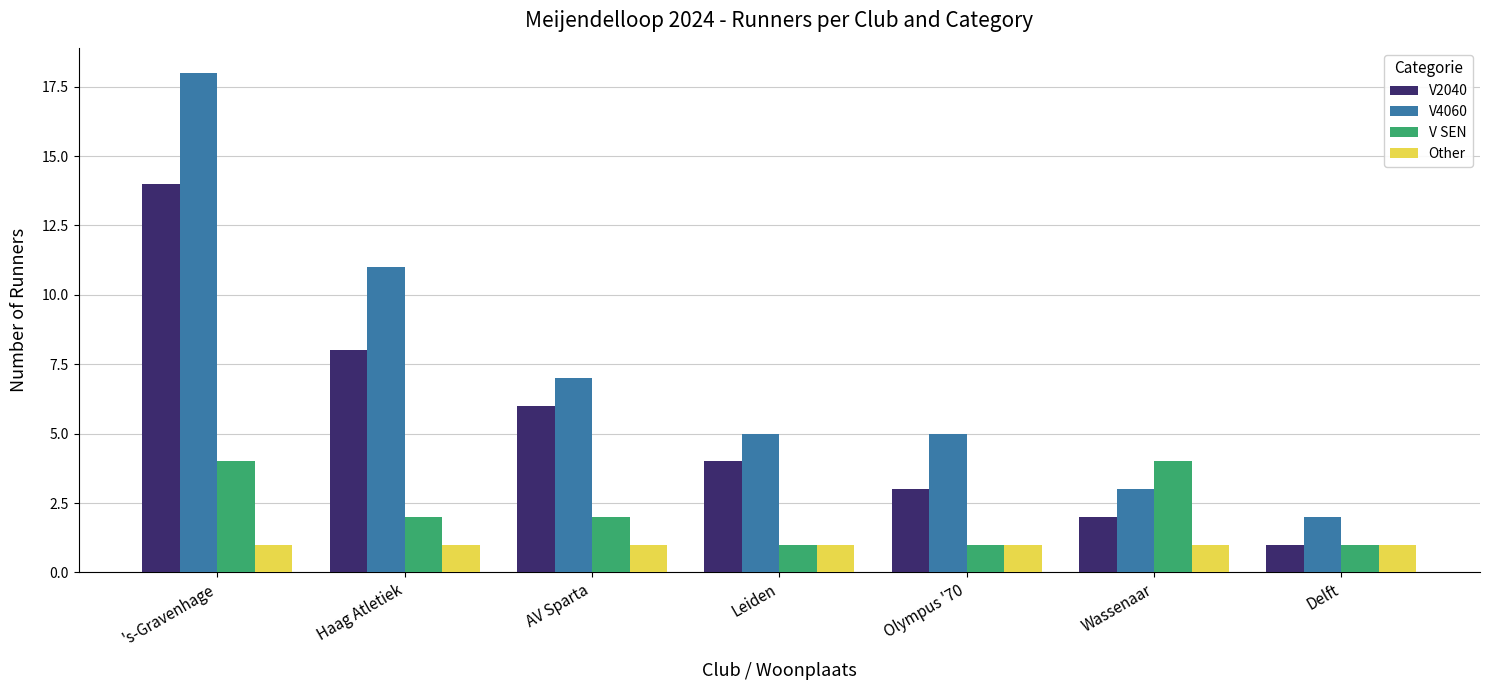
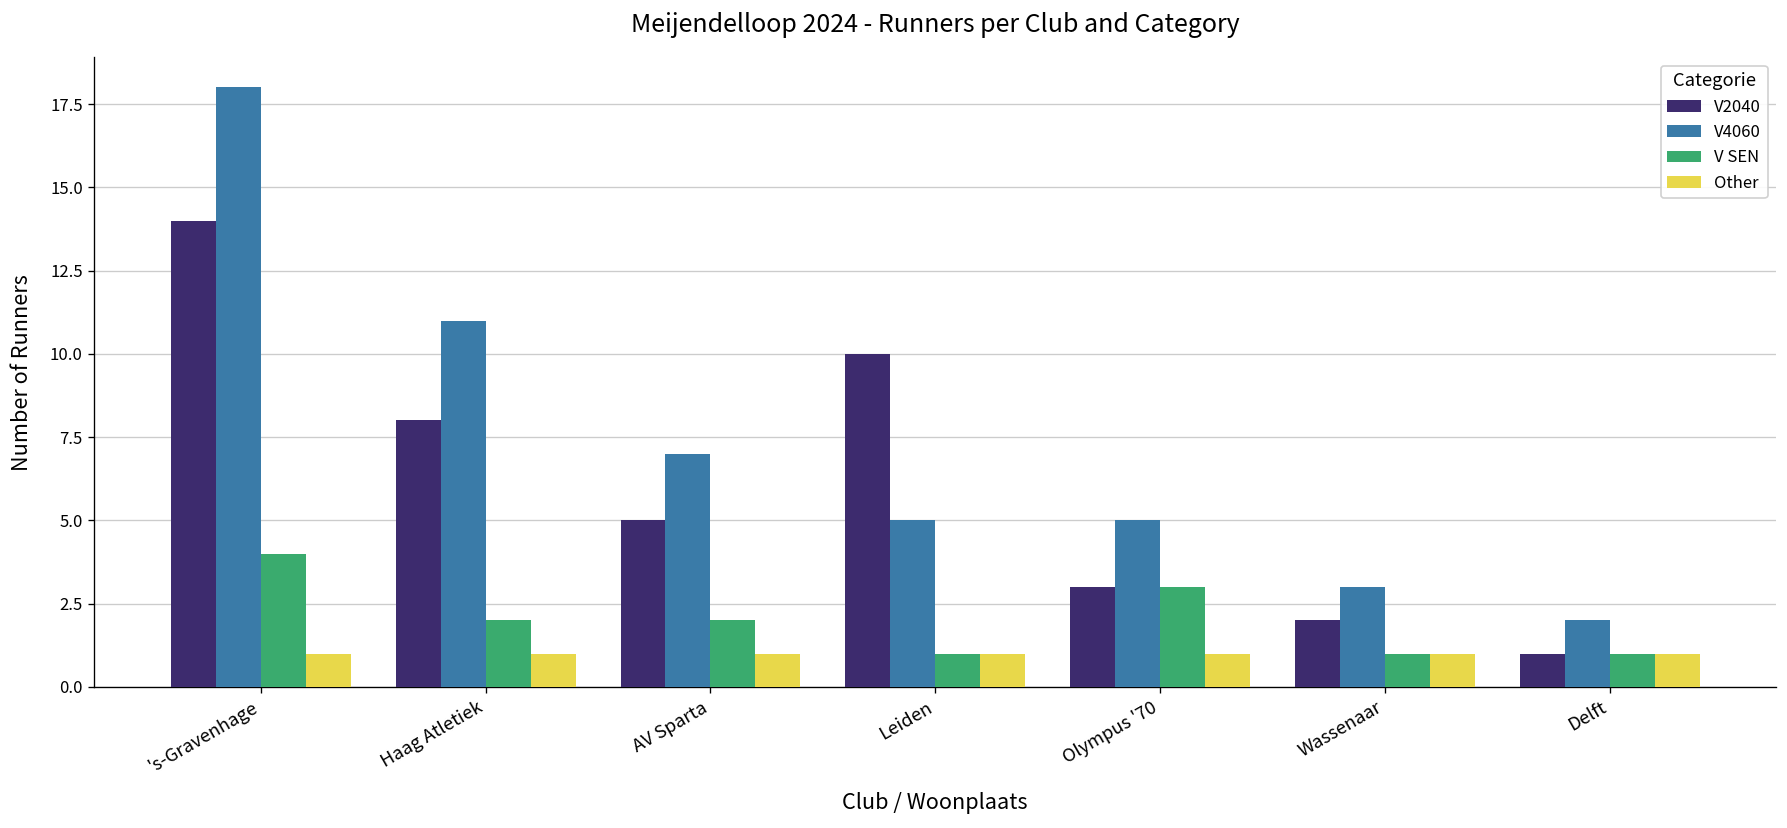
V2040, AV Sparta: 6 -> 5
V2040, Leiden: 4 -> 10
V SEN, Olympus '70: 1 -> 3
V SEN, Wassenaar: 4 -> 1
